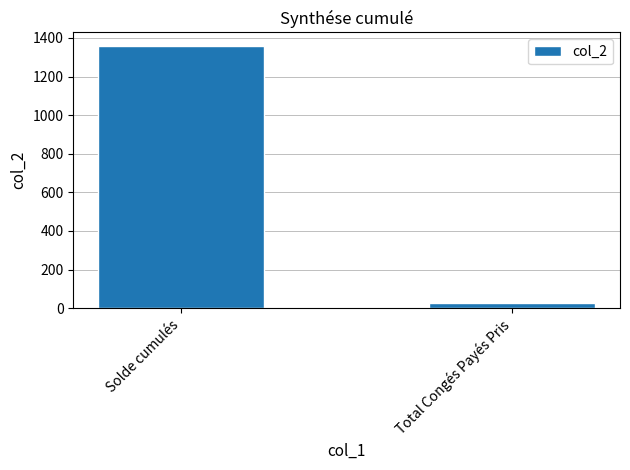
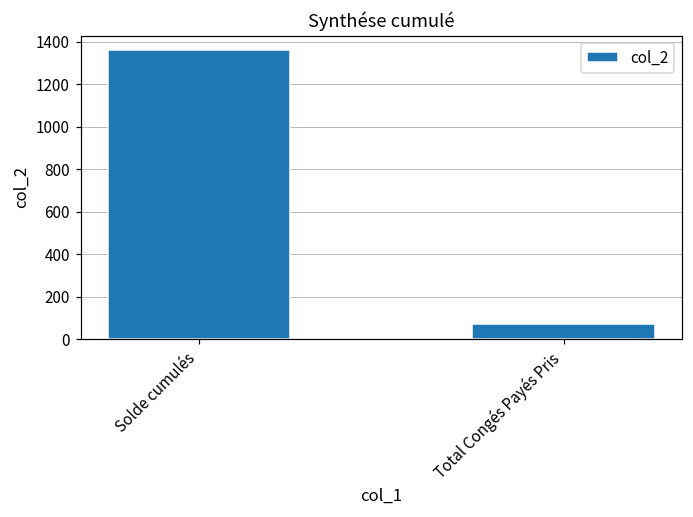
Total Congés Payés Pris: 30 -> 70
